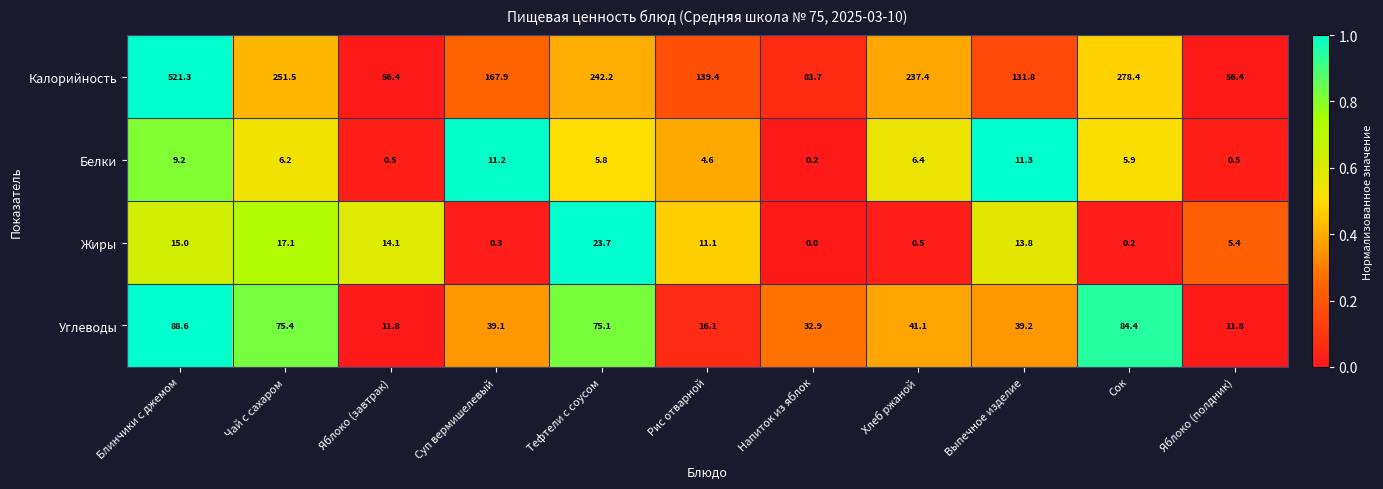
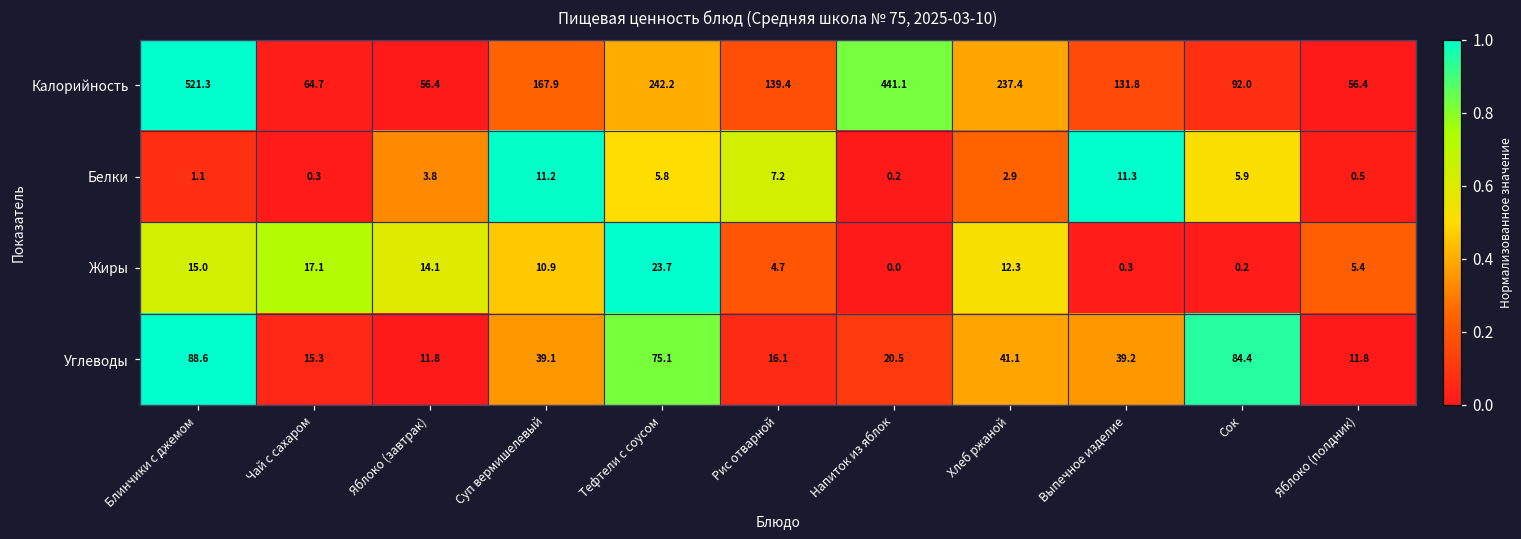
Калорийность, Чай с сахаром: 251.5 -> 64.7
Калорийность, Напиток из яблок: 83.7 -> 441.1
Калорийность, Сок: 278.4 -> 92.0
Белки, Блинчики с джемом: 9.2 -> 1.1
Белки, Чай с сахаром: 6.2 -> 0.3
Белки, Яблоко (завтрак): 0.5 -> 3.8
Белки, Рис отварной: 4.6 -> 7.2
Белки, Хлеб ржаной: 6.4 -> 2.9
Жиры, Суп вермишелевый: 0.3 -> 10.9
Жиры, Рис отварной: 11.1 -> 4.7
Жиры, Хлеб ржаной: 0.5 -> 12.3
Жиры, Выпечное изделие: 13.8 -> 0.3
Углеводы, Чай с сахаром: 75.4 -> 15.3
Углеводы, Напиток из яблок: 32.9 -> 20.5
